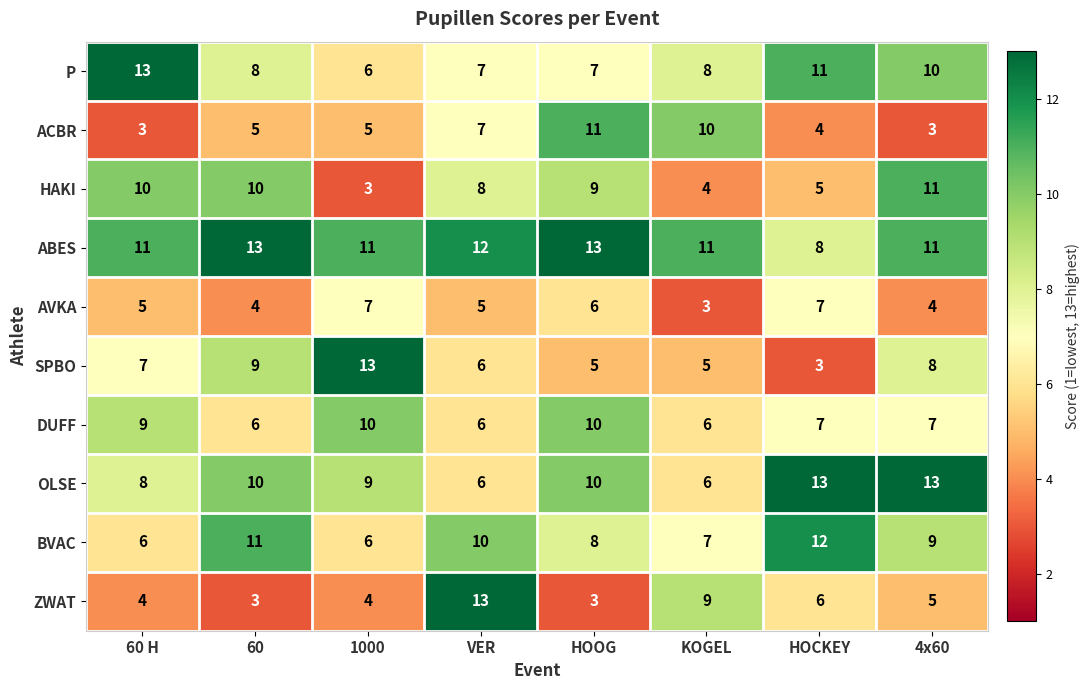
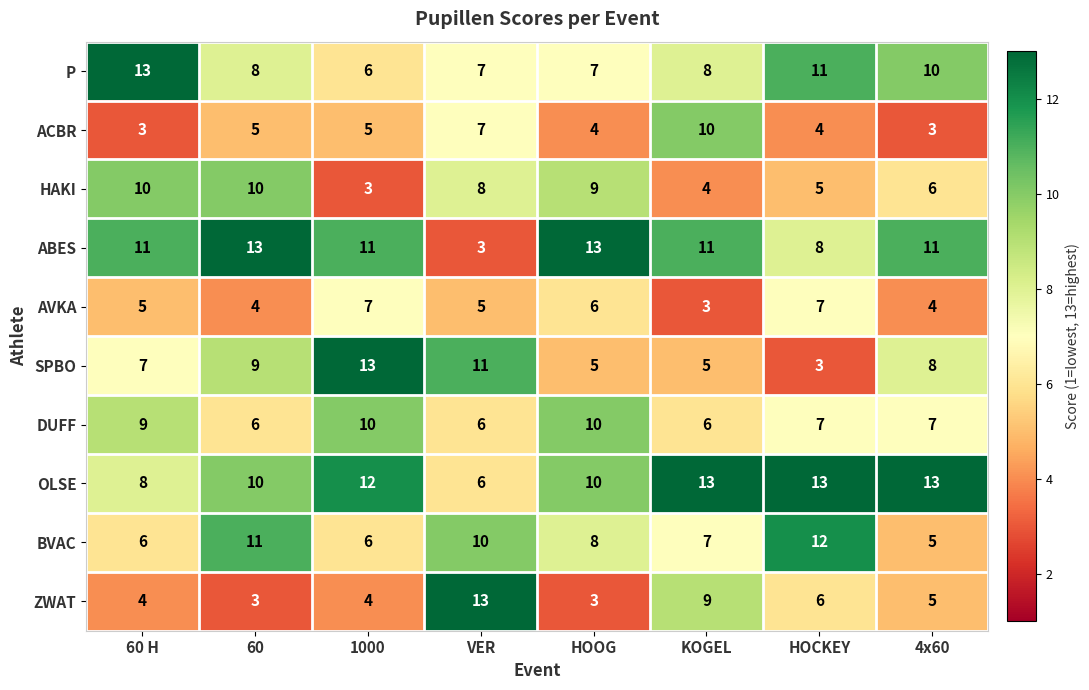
ACBR, HOOG: 11 -> 4
HAKI, 4x60: 11 -> 6
ABES, VER: 12 -> 3
SPBO, VER: 6 -> 11
OLSE, 1000: 9 -> 12
OLSE, KOGEL: 6 -> 13
BVAC, 4x60: 9 -> 5
